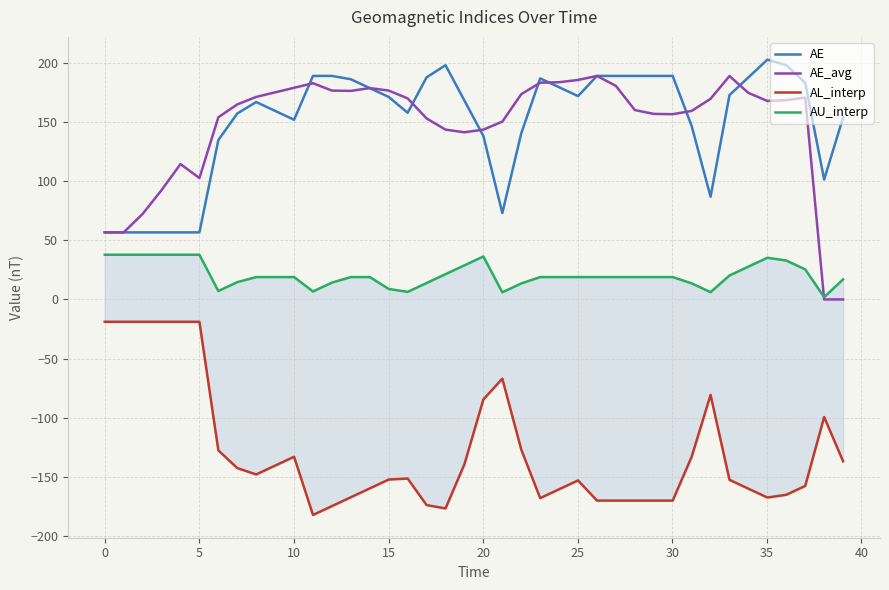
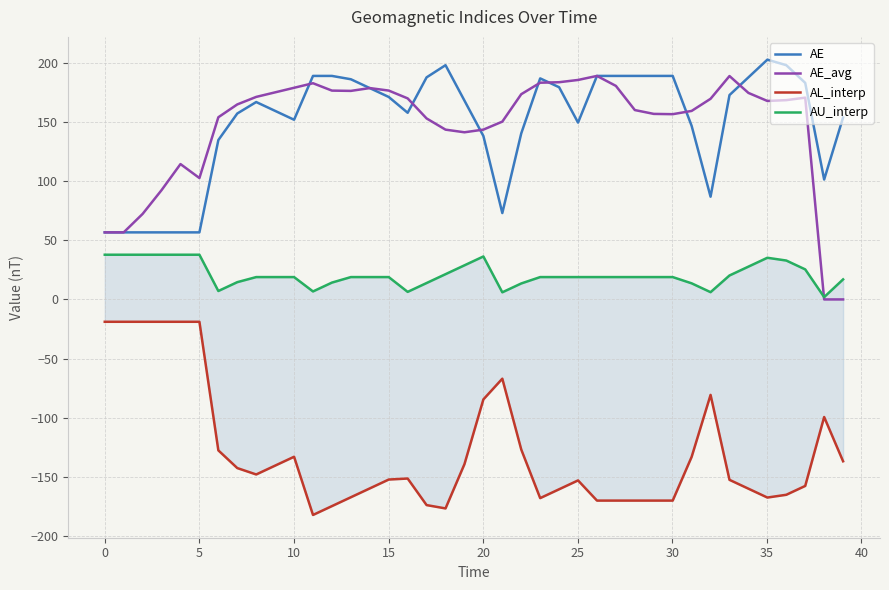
AU_interp, 15: 9 -> 19
AE, 25: 172 -> 149
